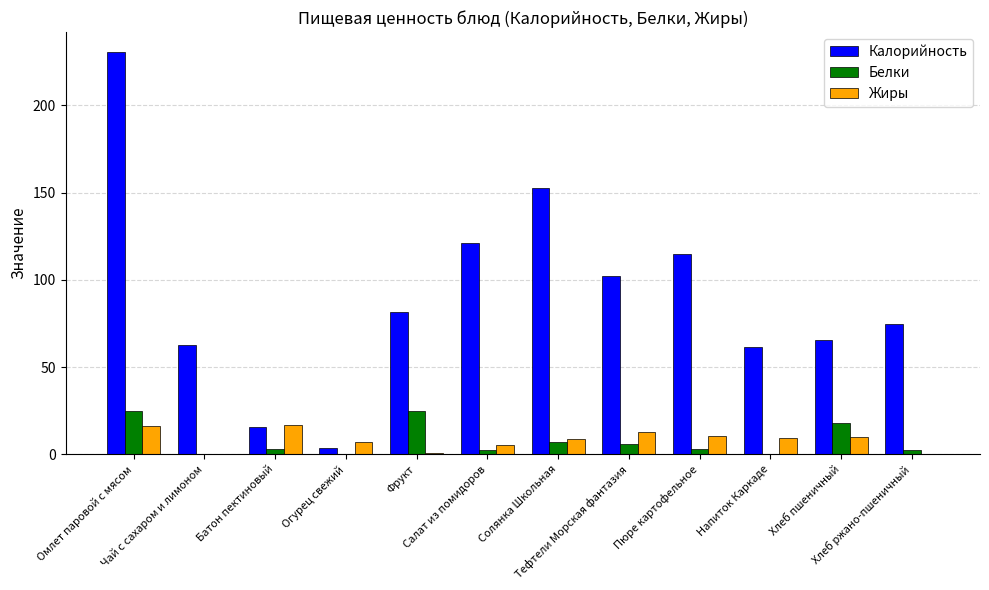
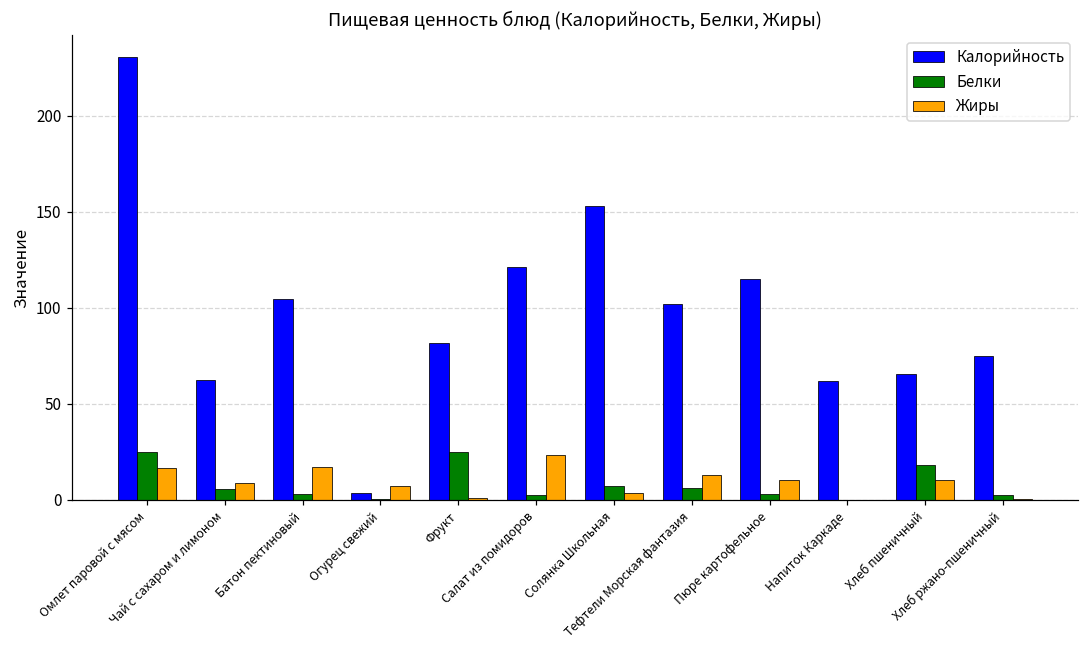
Белки, Чай с сахаром и лимоном: 0 -> 6
Жиры, Чай с сахаром и лимоном: 0 -> 9
Калорийность, Батон пектиновый: 16 -> 105
Жиры, Салат из помидоров: 6 -> 23
Жиры, Солянка Школьная: 9 -> 4
Жиры, Напиток Каркаде: 10 -> 0
